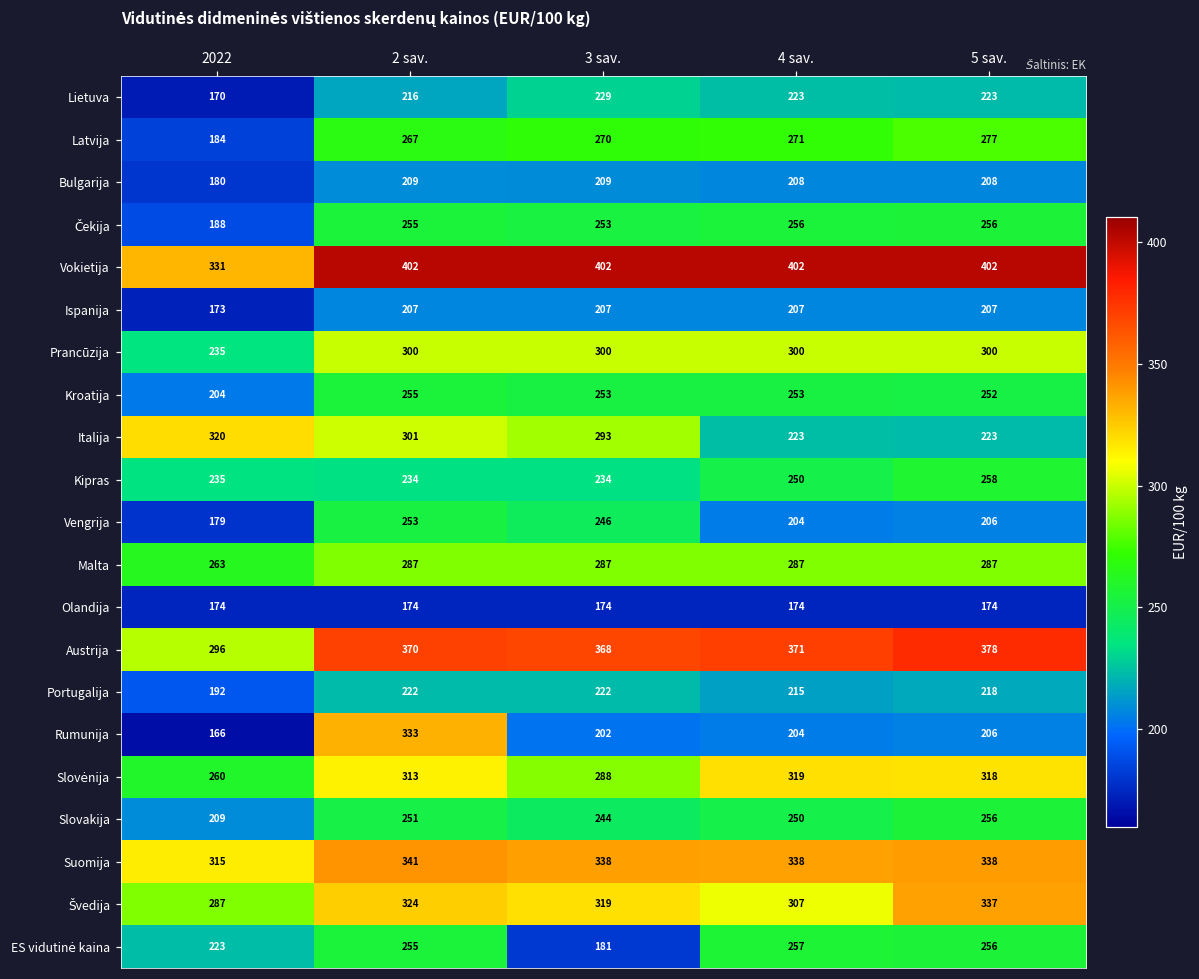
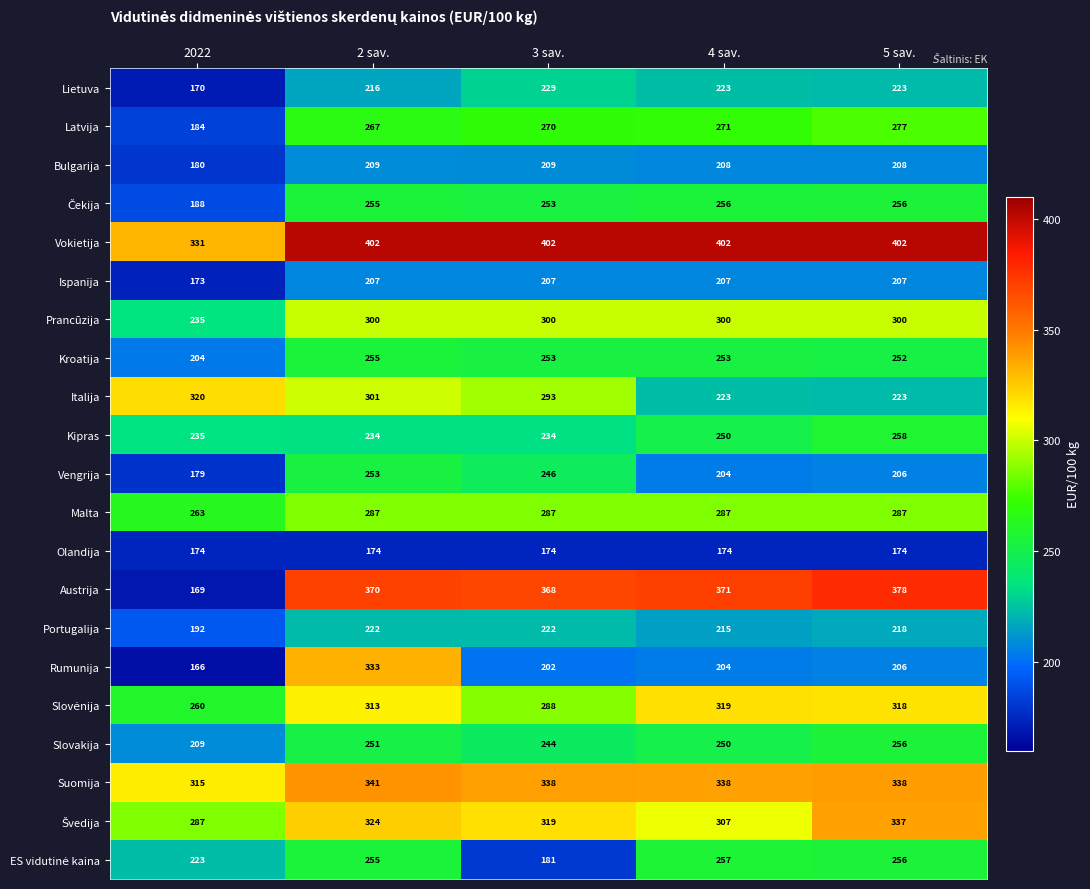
Austrija, 2022: 296 -> 169
